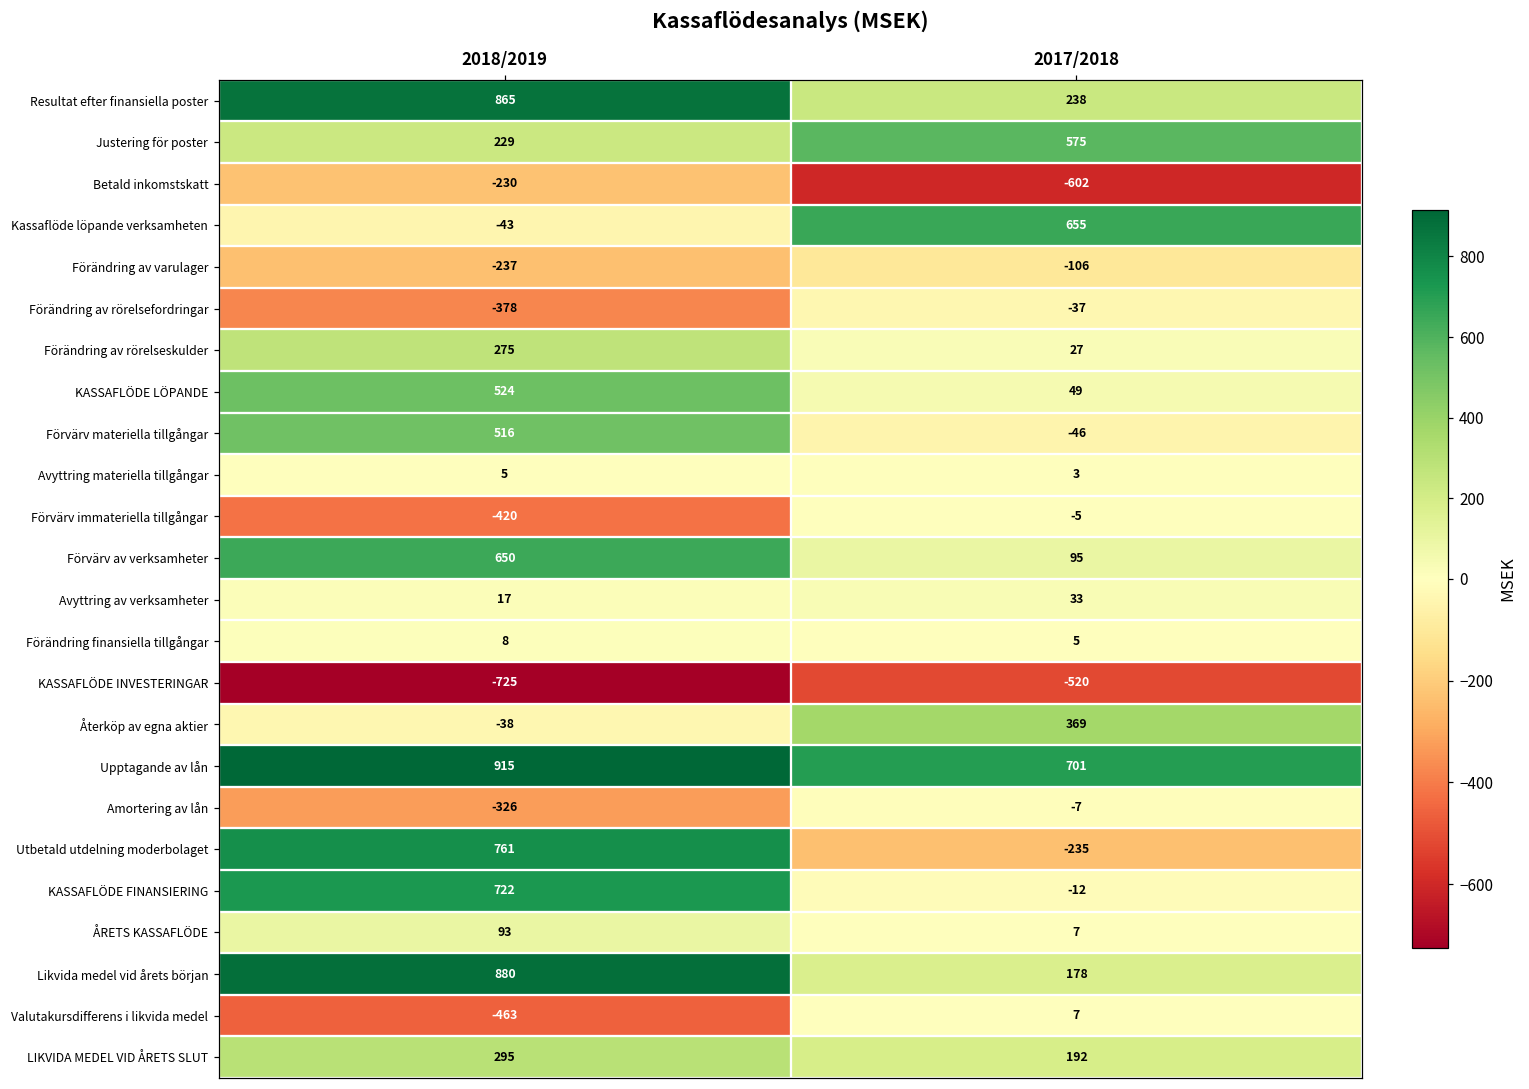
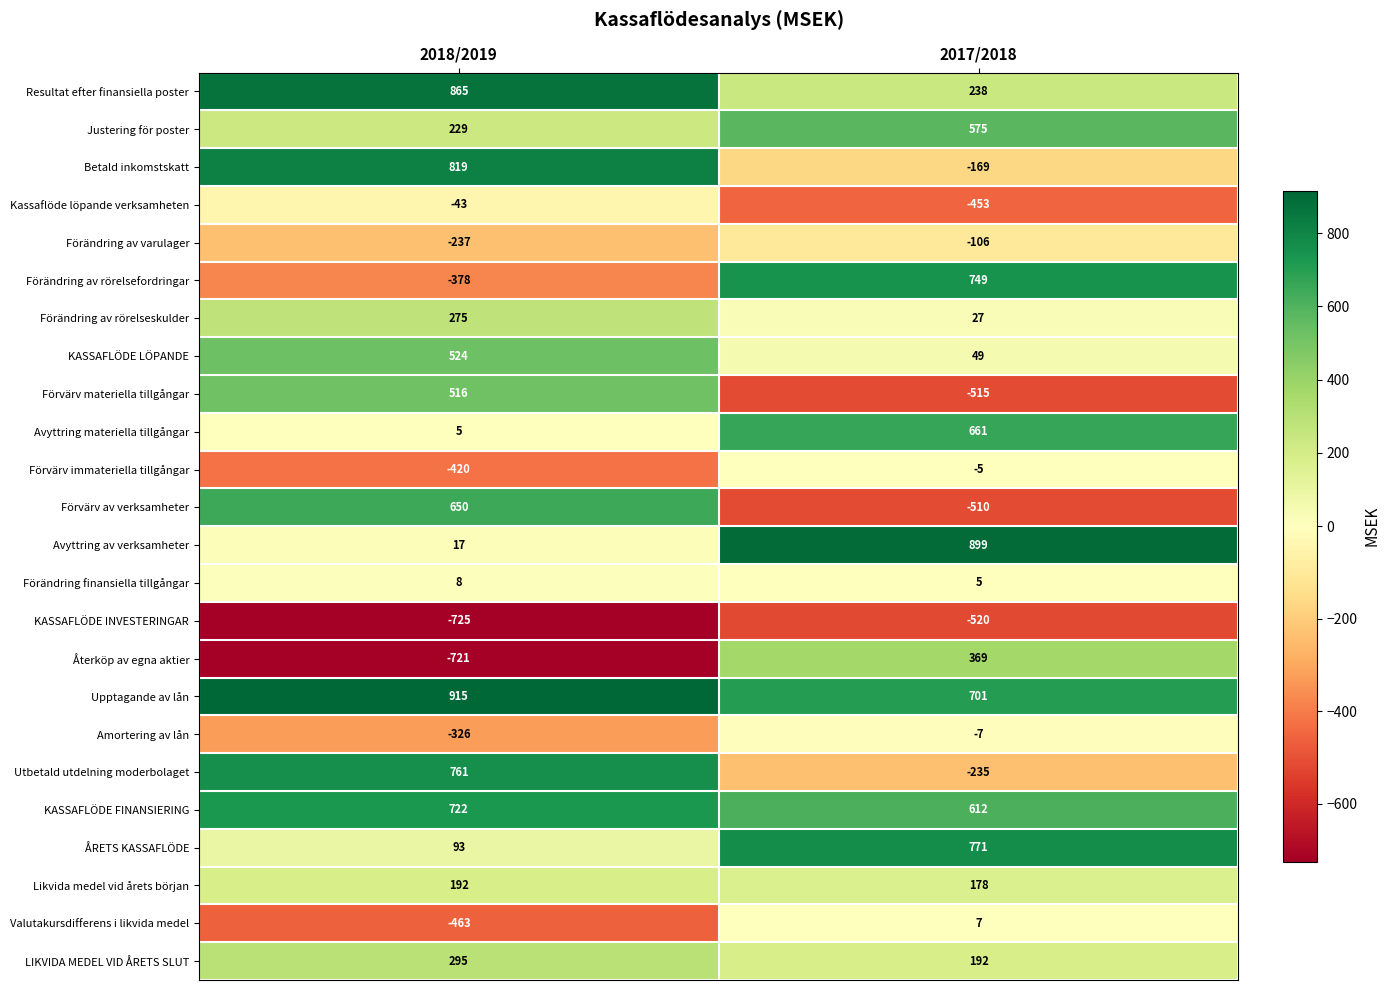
Betald inkomstskatt, 2018/2019: -230 -> 819
Betald inkomstskatt, 2017/2018: -602 -> -169
Kassaflöde löpande verksamheten, 2017/2018: 655 -> -453
Förändring av rörelsefordringar, 2017/2018: -37 -> 749
Förvärv materiella tillgångar, 2017/2018: -46 -> -515
Avyttring materiella tillgångar, 2017/2018: 3 -> 661
Förvärv av verksamheter, 2017/2018: 95 -> -510
Avyttring av verksamheter, 2017/2018: 33 -> 899
Återköp av egna aktier, 2018/2019: -38 -> -721
KASSAFLÖDE FINANSIERING, 2017/2018: -12 -> 612
ÅRETS KASSAFLÖDE, 2017/2018: 7 -> 771
Likvida medel vid årets början, 2018/2019: 880 -> 192
